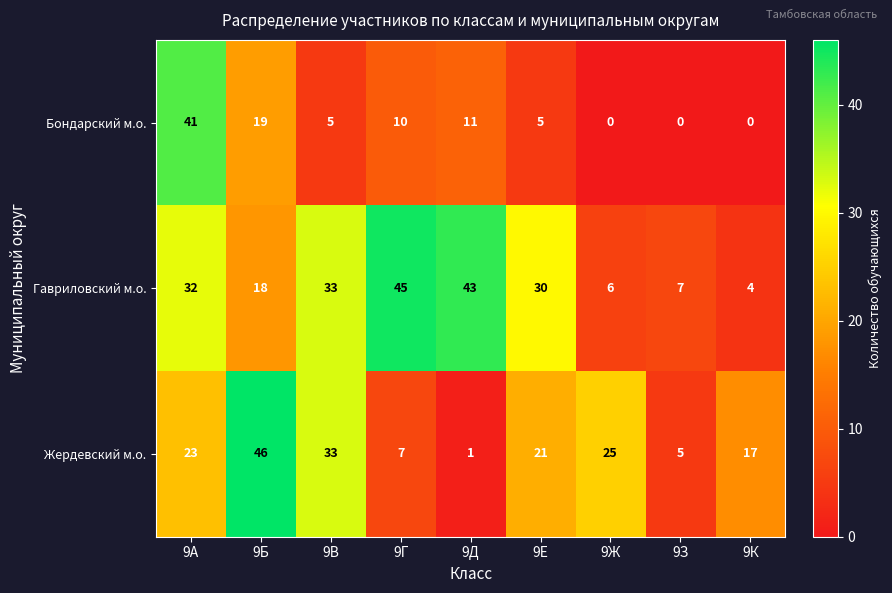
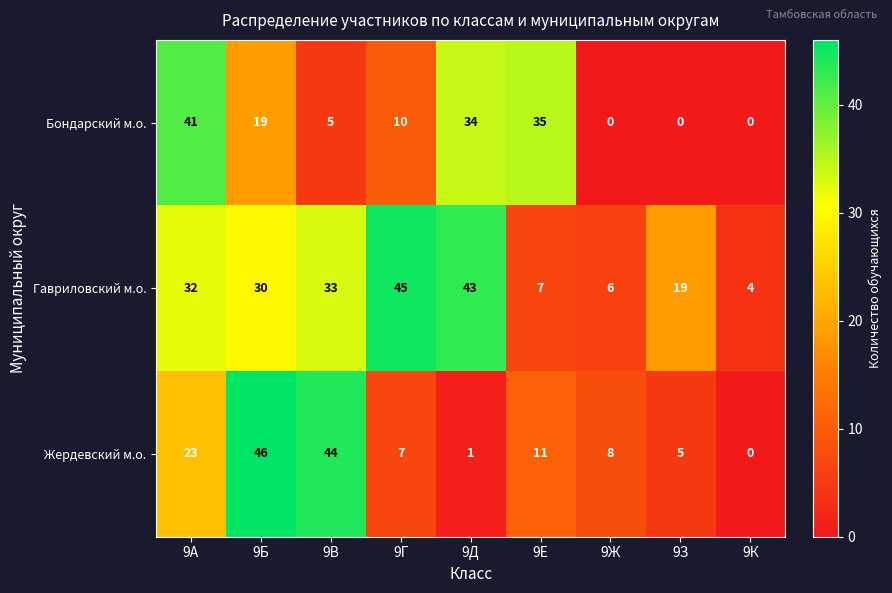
Бондарский м.о., 9Д: 11 -> 34
Бондарский м.о., 9Е: 5 -> 35
Гавриловский м.о., 9Б: 18 -> 30
Гавриловский м.о., 9Е: 30 -> 7
Гавриловский м.о., 9З: 7 -> 19
Жердевский м.о., 9В: 33 -> 44
Жердевский м.о., 9Е: 21 -> 11
Жердевский м.о., 9Ж: 25 -> 8
Жердевский м.о., 9К: 17 -> 0
